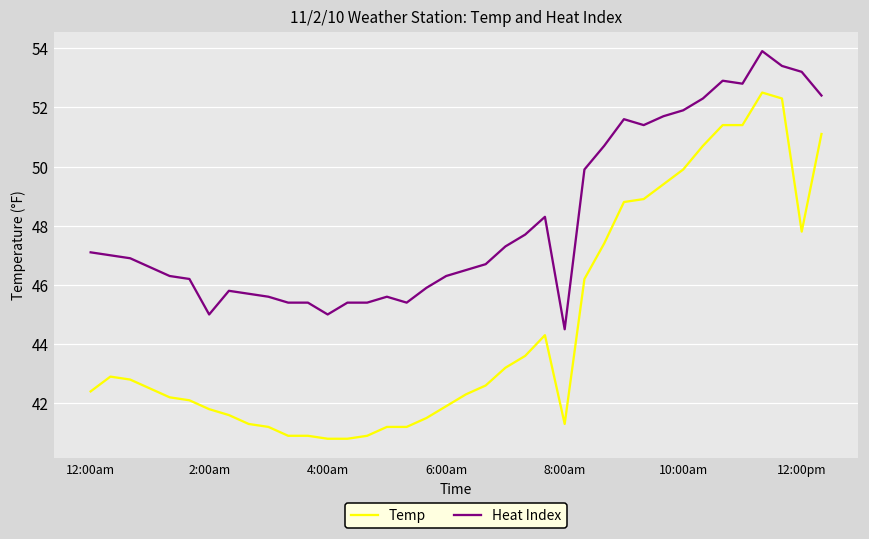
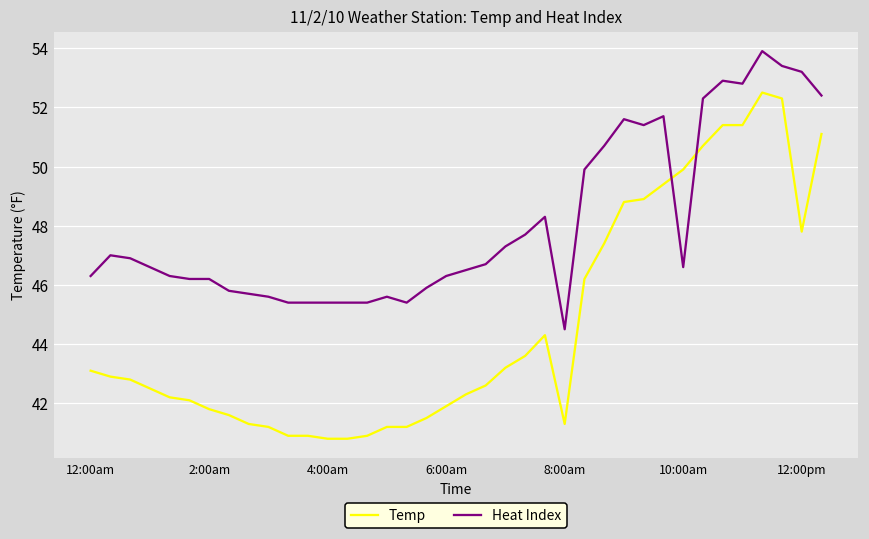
Temp, 12:00am: 42.4 -> 43.1
Heat Index, 12:00am: 47.1 -> 46.3
Heat Index, 2:00am: 45.0 -> 46.2
Heat Index, 4:00am: 45.0 -> 45.4
Heat Index, 10:00am: 51.9 -> 46.6
